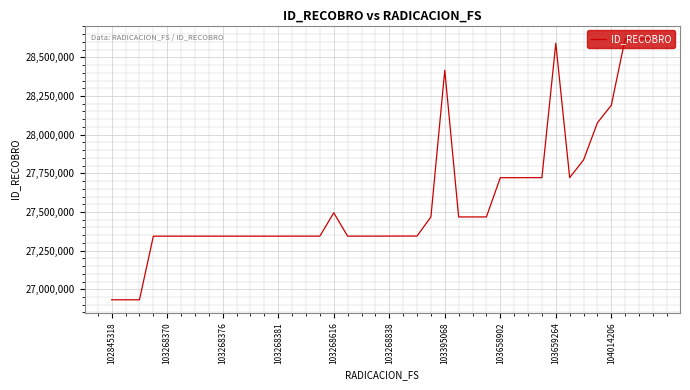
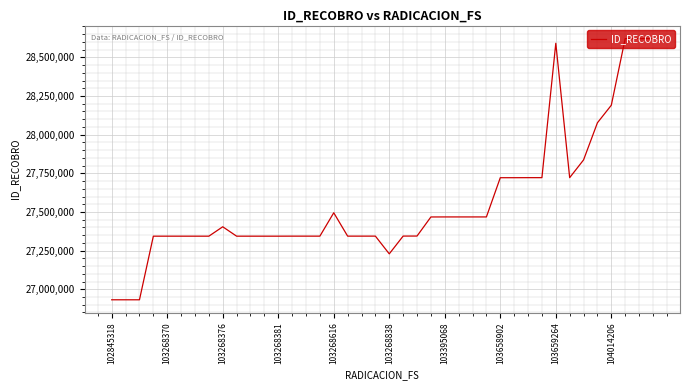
103268376: 27,340,000 -> 27,400,000
103268838: 27,340,000 -> 27,230,000
103395068: 28,420,000 -> 27,470,000
